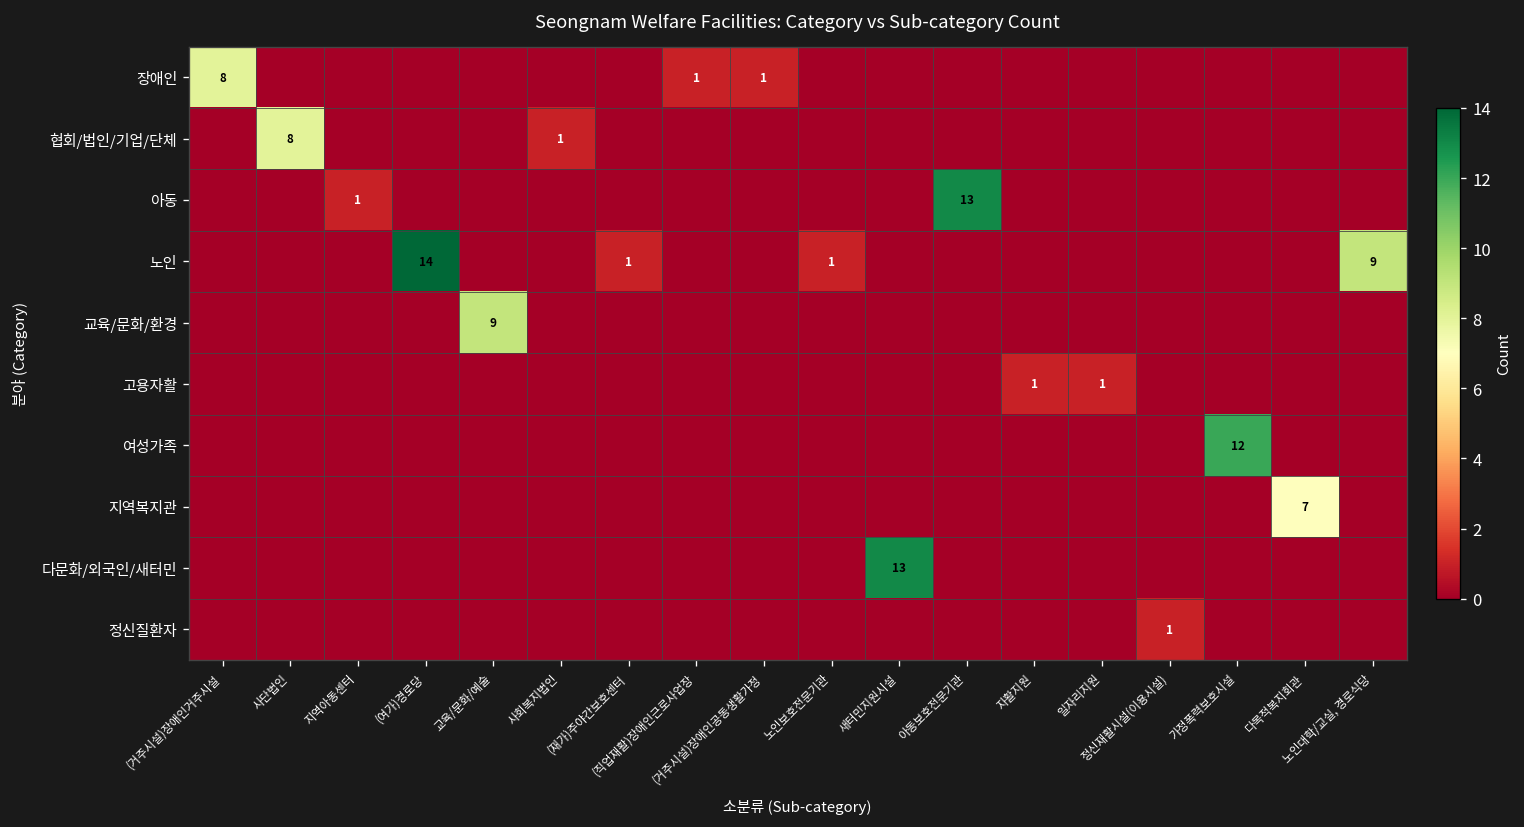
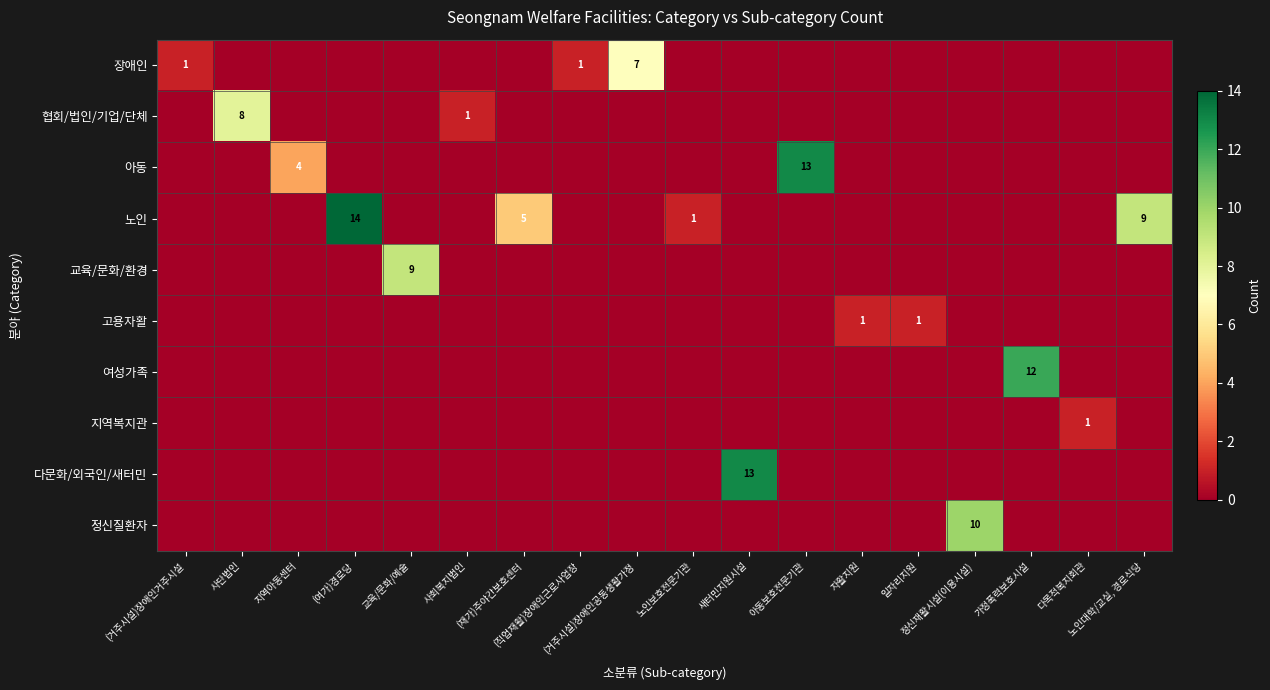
장애인, (거주시설)장애인거주시설: 8 -> 1
장애인, (거주시설)장애인공동생활가정: 1 -> 7
아동, 지역아동센터: 1 -> 4
노인, (재가)주야간보호센터: 1 -> 5
지역복지관, 다목적복지회관: 7 -> 1
정신질환자, 정신재활시설(이용시설): 1 -> 10
